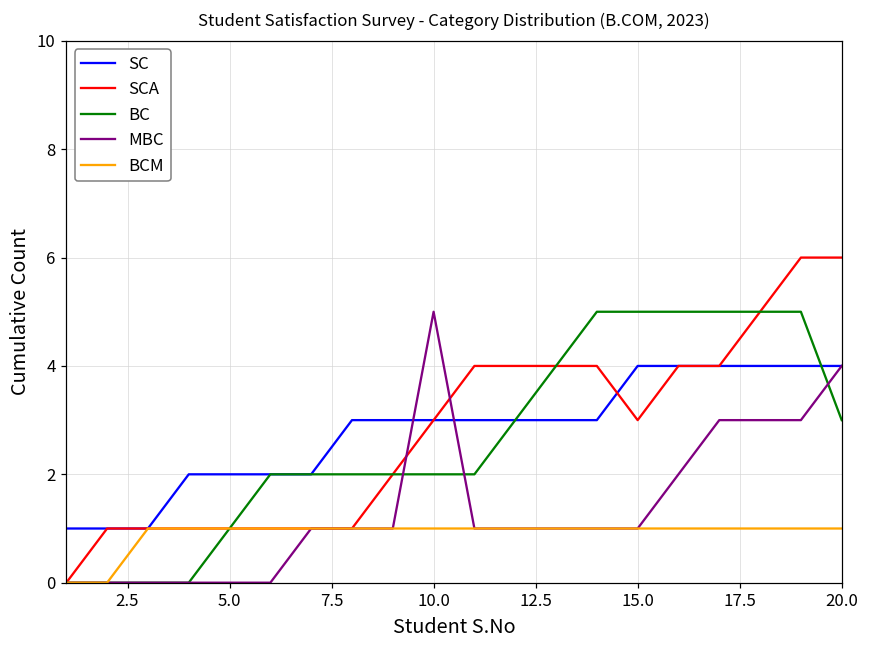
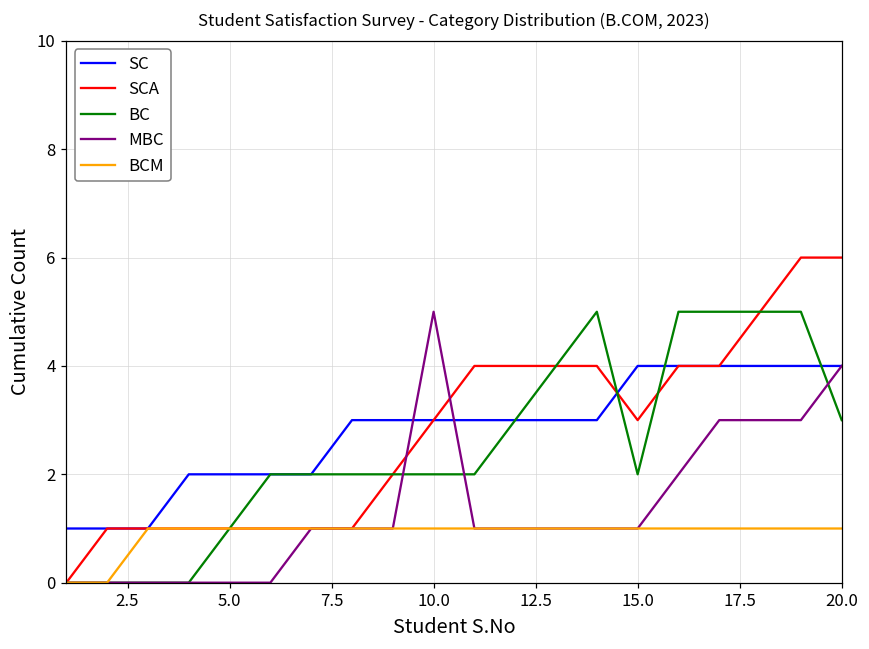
BC, 15.0: 5 -> 2
